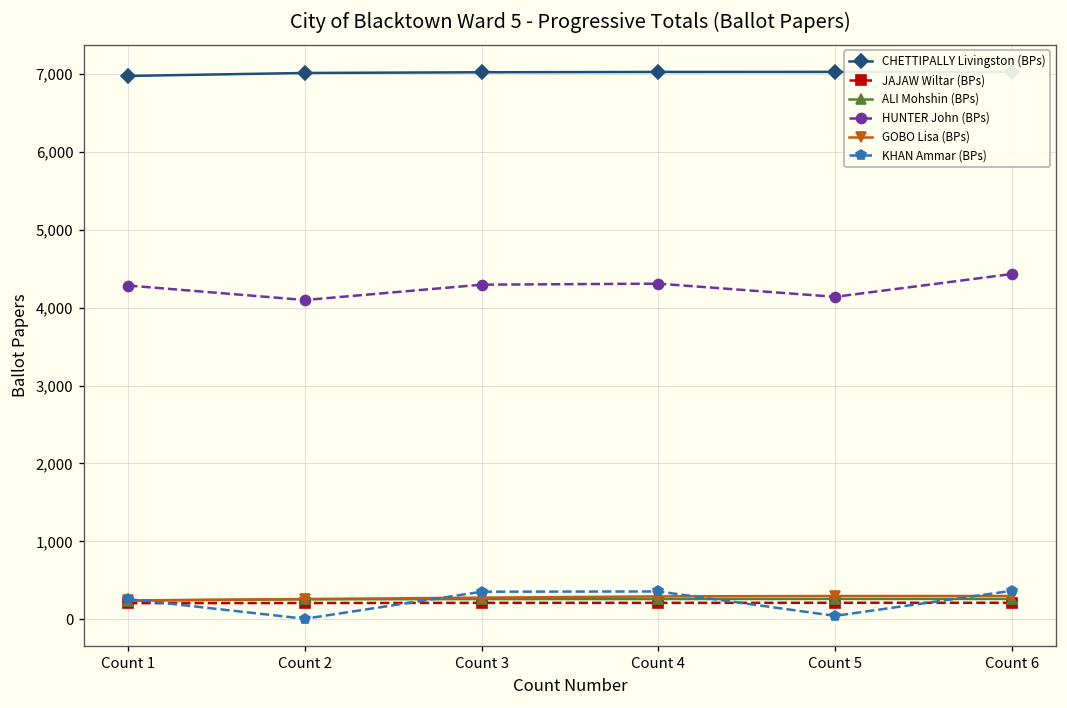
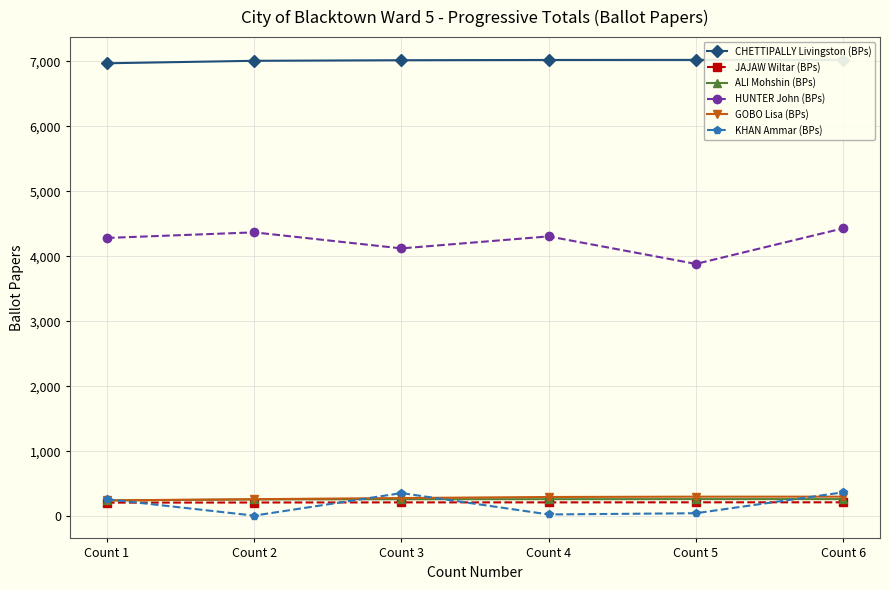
HUNTER John (BPs), Count 2: 4,100 -> 4,400
HUNTER John (BPs), Count 3: 4,300 -> 4,100
KHAN Ammar (BPs), Count 4: 400 -> 0
HUNTER John (BPs), Count 5: 4,100 -> 3,900
